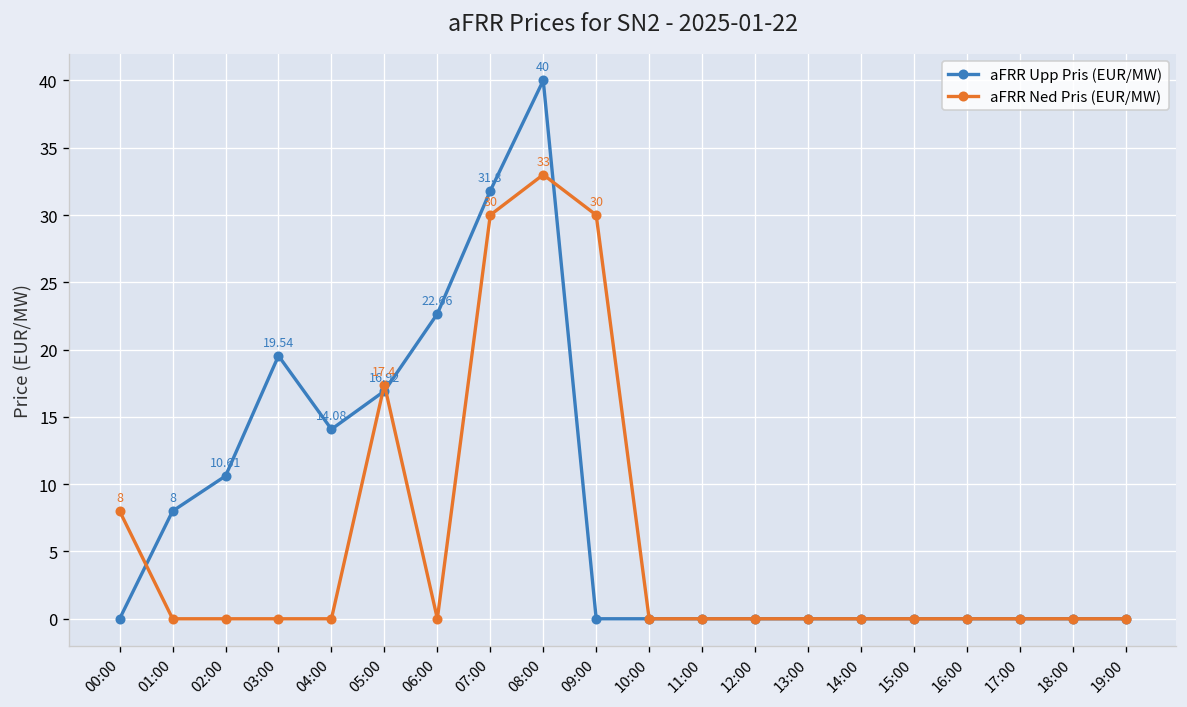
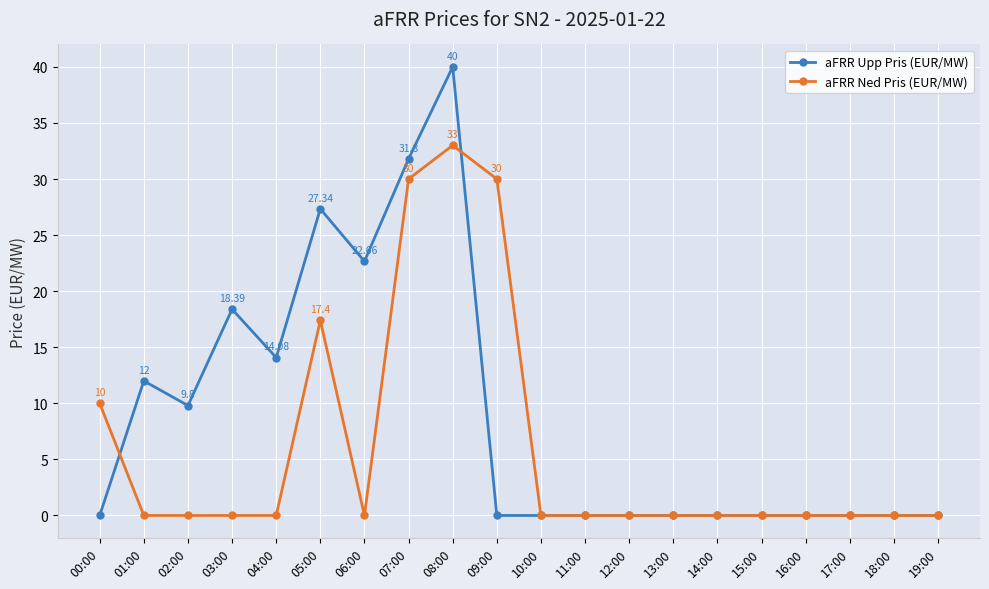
aFRR Ned Pris (EUR/MW), 00:00: 8 -> 10
aFRR Upp Pris (EUR/MW), 01:00: 8 -> 12
aFRR Upp Pris (EUR/MW), 02:00: 10.61 -> 9.8
aFRR Upp Pris (EUR/MW), 03:00: 19.54 -> 18.39
aFRR Upp Pris (EUR/MW), 05:00: 16.92 -> 27.34
